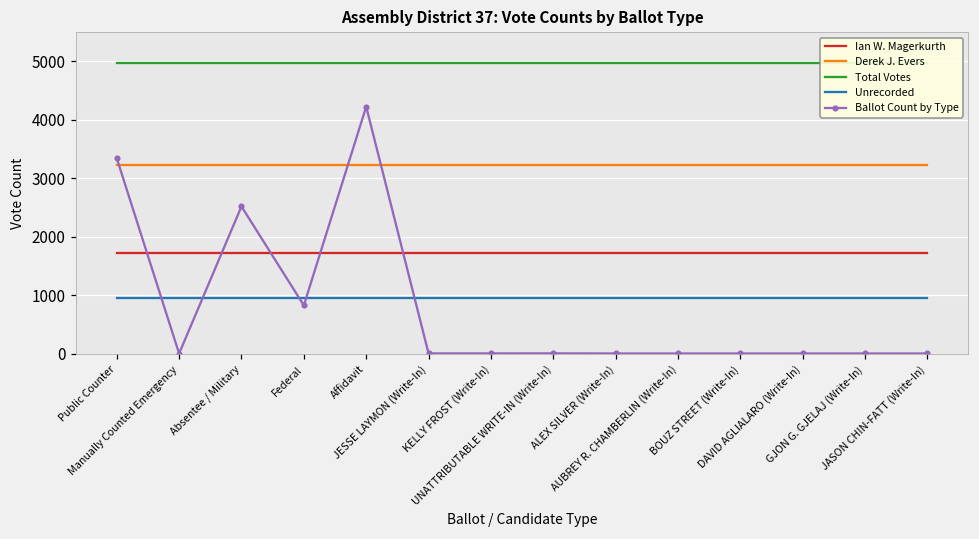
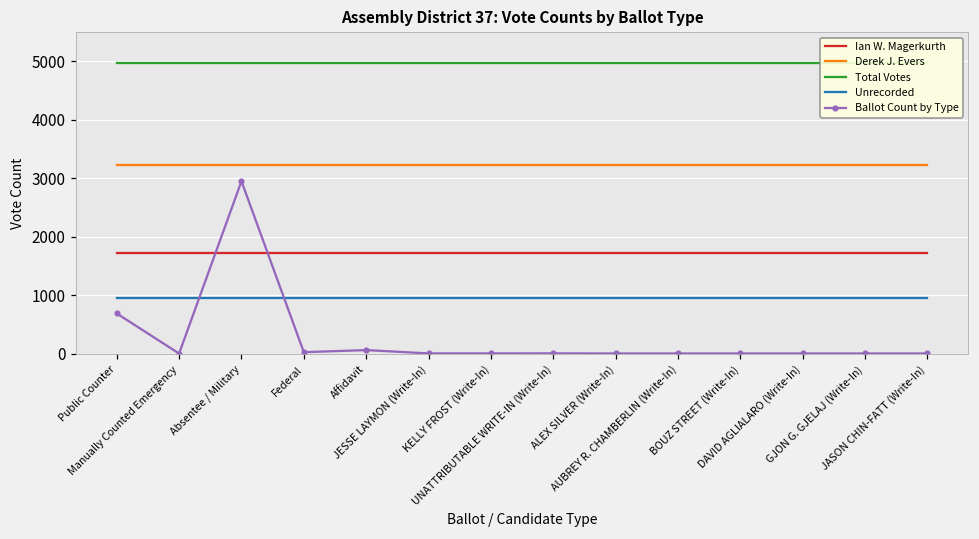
Ballot Count by Type, Public Counter: 3300 -> 700
Ballot Count by Type, Absentee / Military: 2500 -> 3000
Ballot Count by Type, Federal: 800 -> 0
Ballot Count by Type, Affidavit: 4200 -> 100
